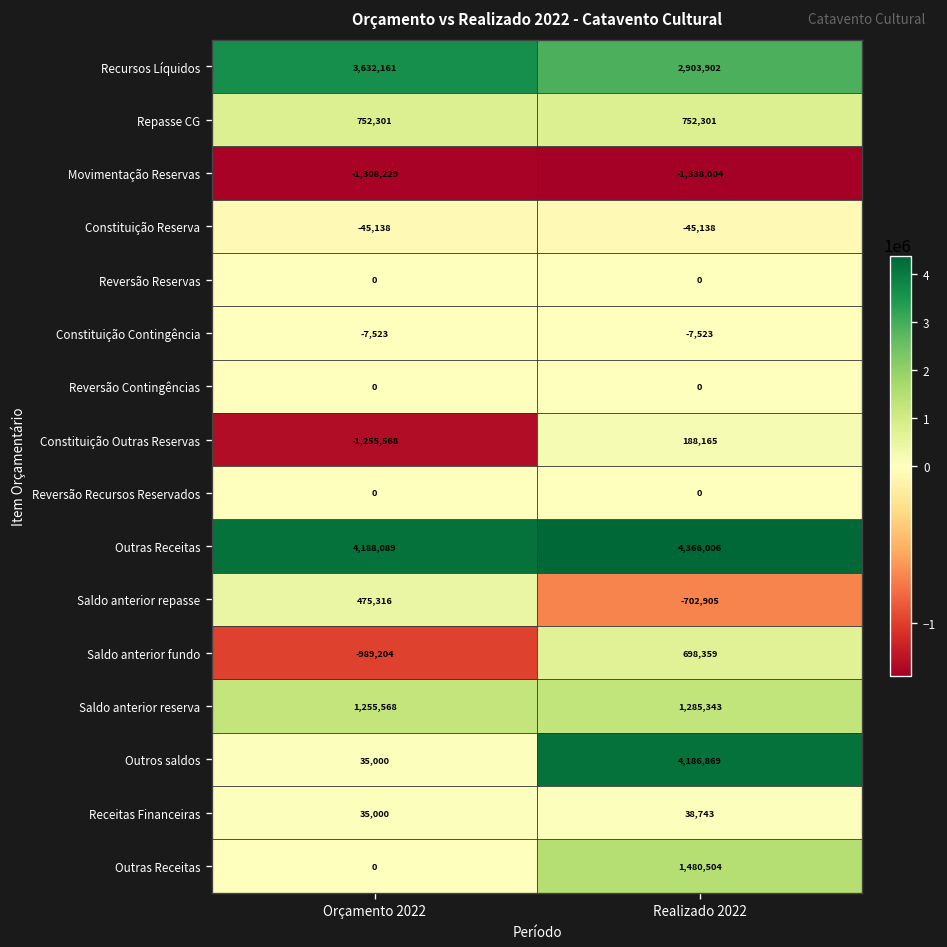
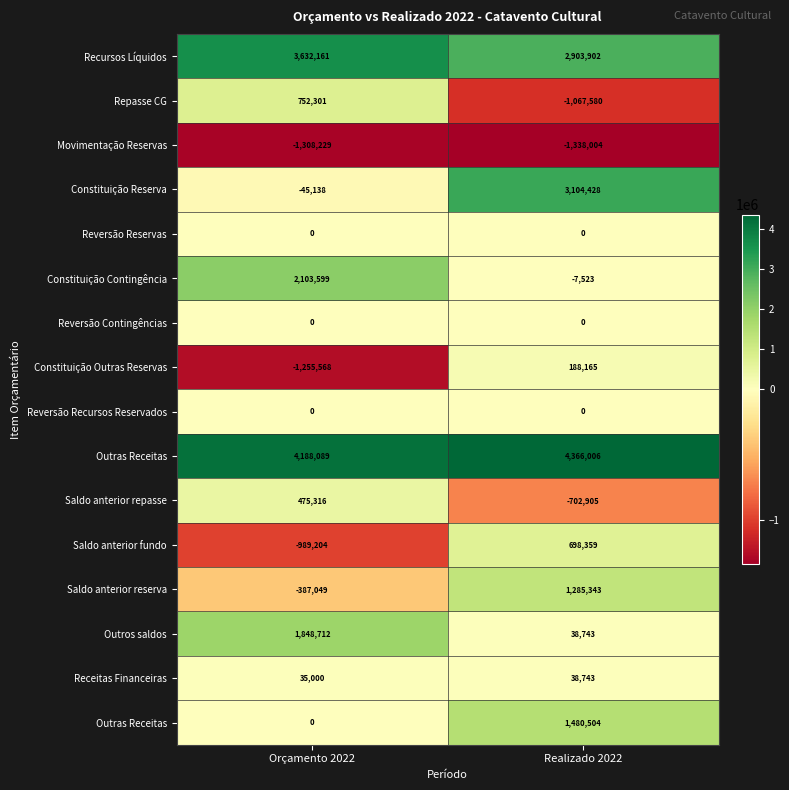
Repasse CG, Realizado 2022: 752,301 -> -1,067,580
Constituição Reserva, Realizado 2022: -45,138 -> 3,104,428
Constituição Contingência, Orçamento 2022: -7,523 -> 2,103,599
Saldo anterior reserva, Orçamento 2022: 1,255,568 -> -387,049
Outros saldos, Orçamento 2022: 35,000 -> 1,848,712
Outros saldos, Realizado 2022: 4,186,869 -> 38,743
